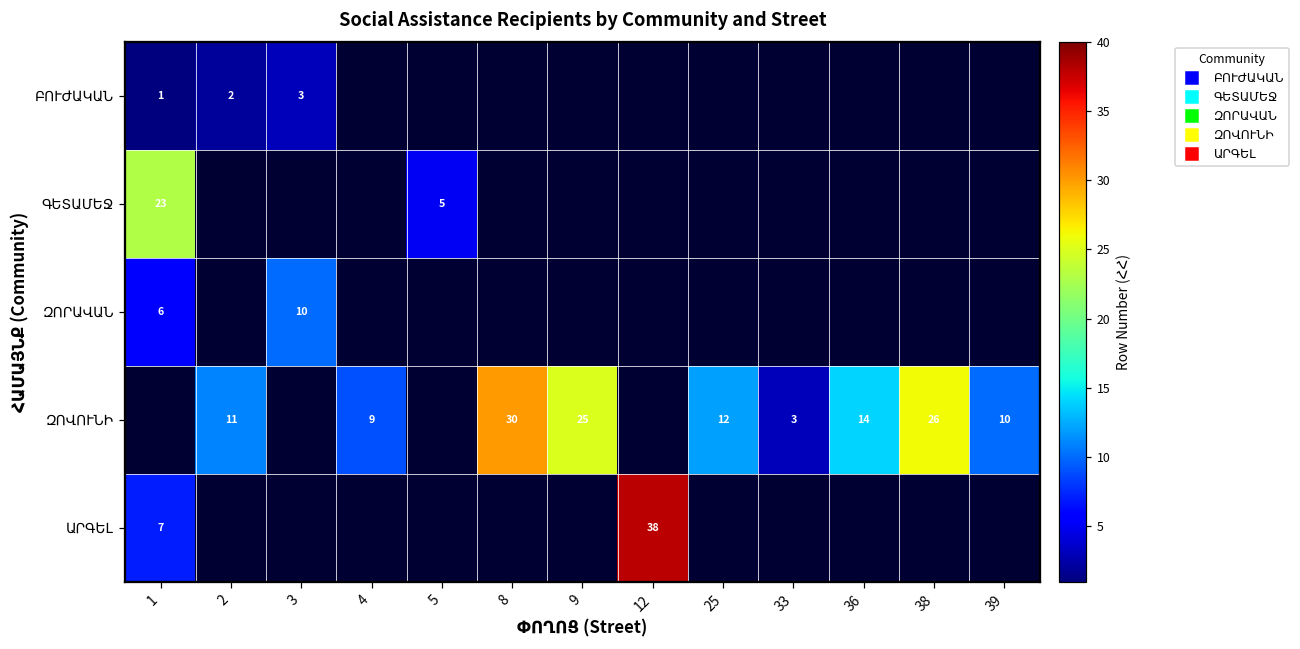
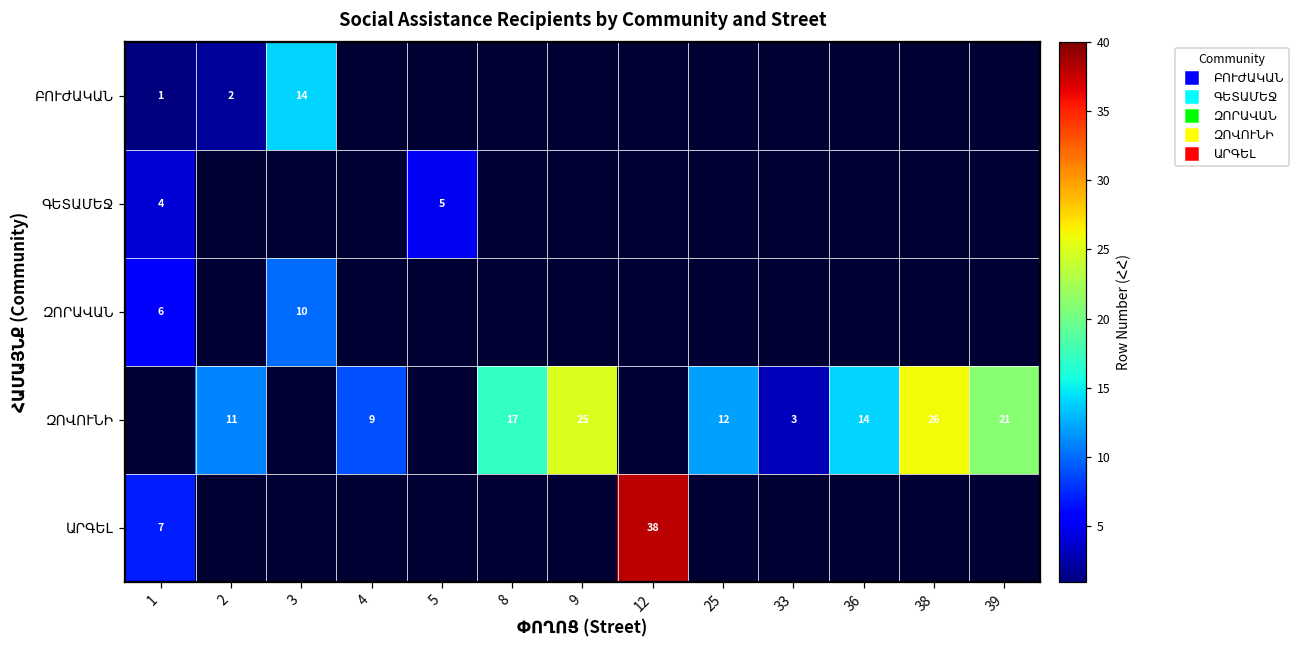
ԲՈՒԺԱԿԱՆ, 3: 3 -> 14
ԳԵՏԱՄԵՋ, 1: 23 -> 4
ԶՈՎՈՒՆԻ, 8: 30 -> 17
ԶՈՎՈՒՆԻ, 39: 10 -> 21
